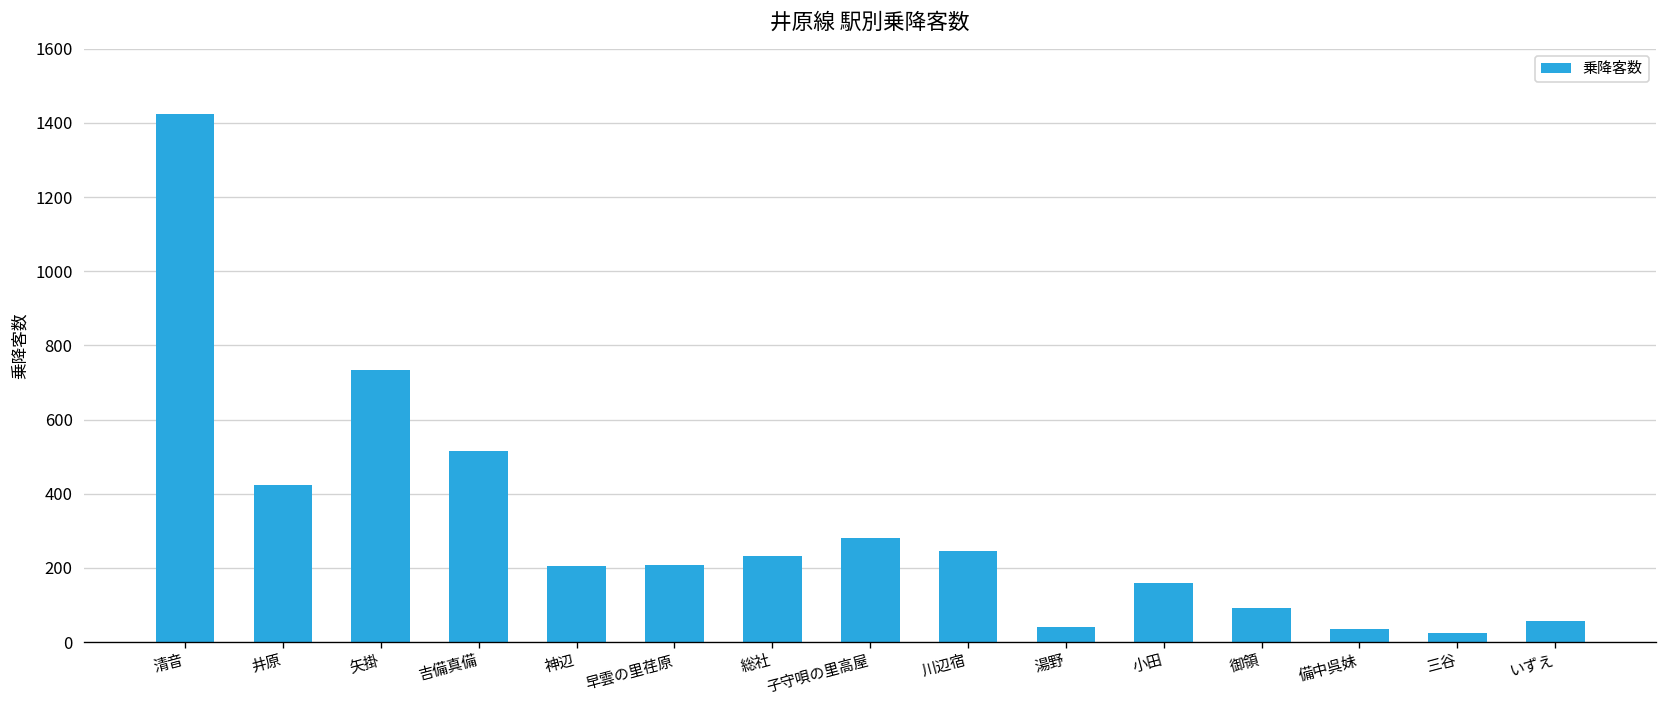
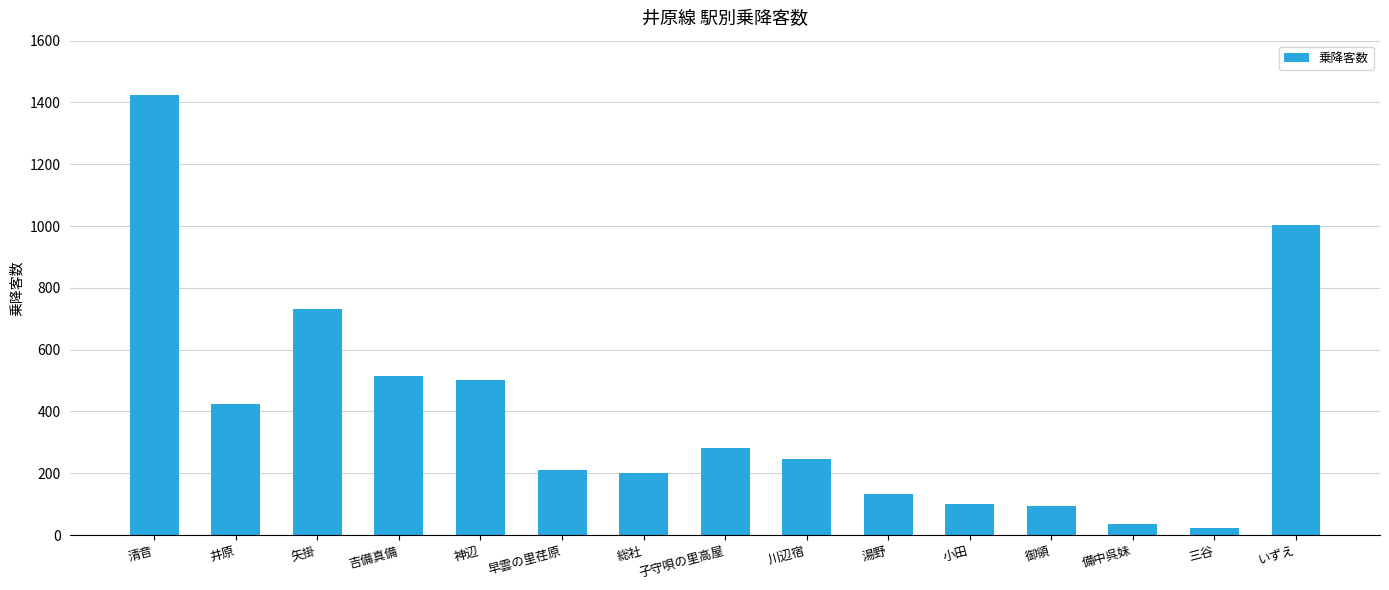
神辺: 200 -> 500
総社: 230 -> 200
湯野: 40 -> 130
小田: 160 -> 100
いずえ: 60 -> 1010
